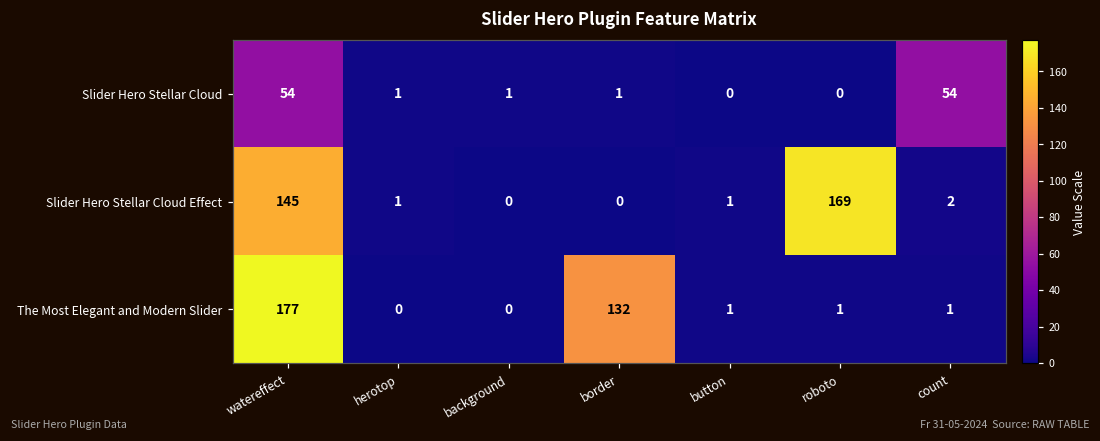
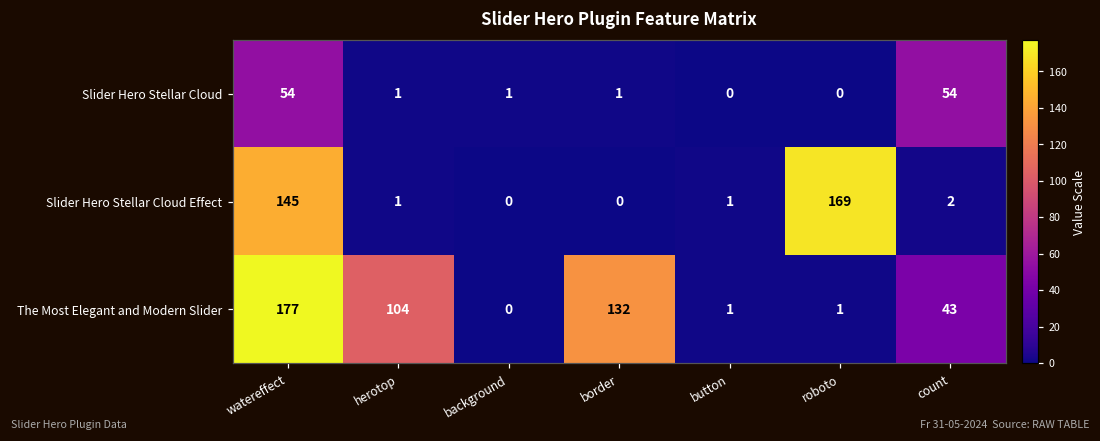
The Most Elegant and Modern Slider, herotop: 0 -> 104
The Most Elegant and Modern Slider, count: 1 -> 43
